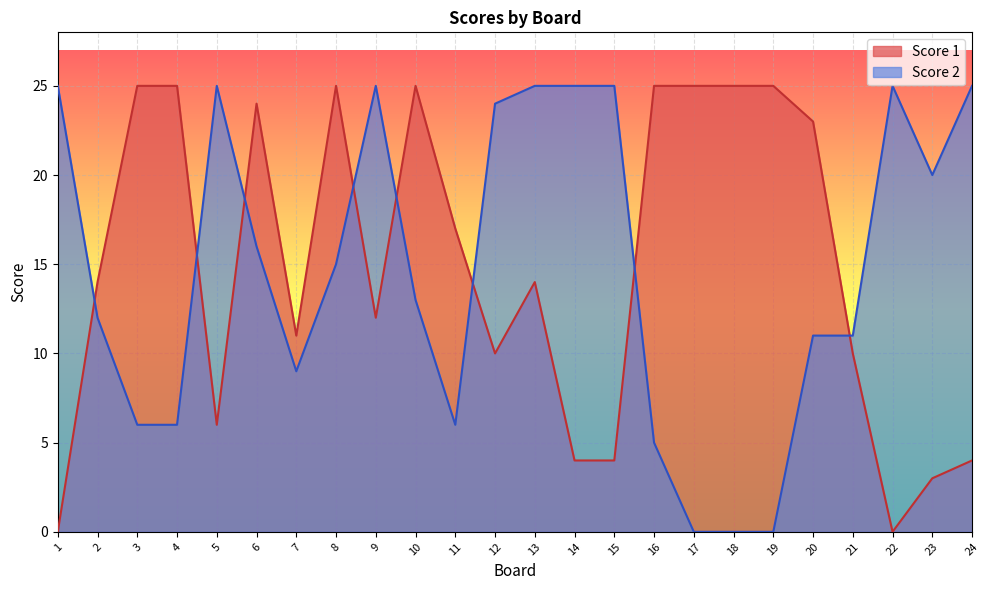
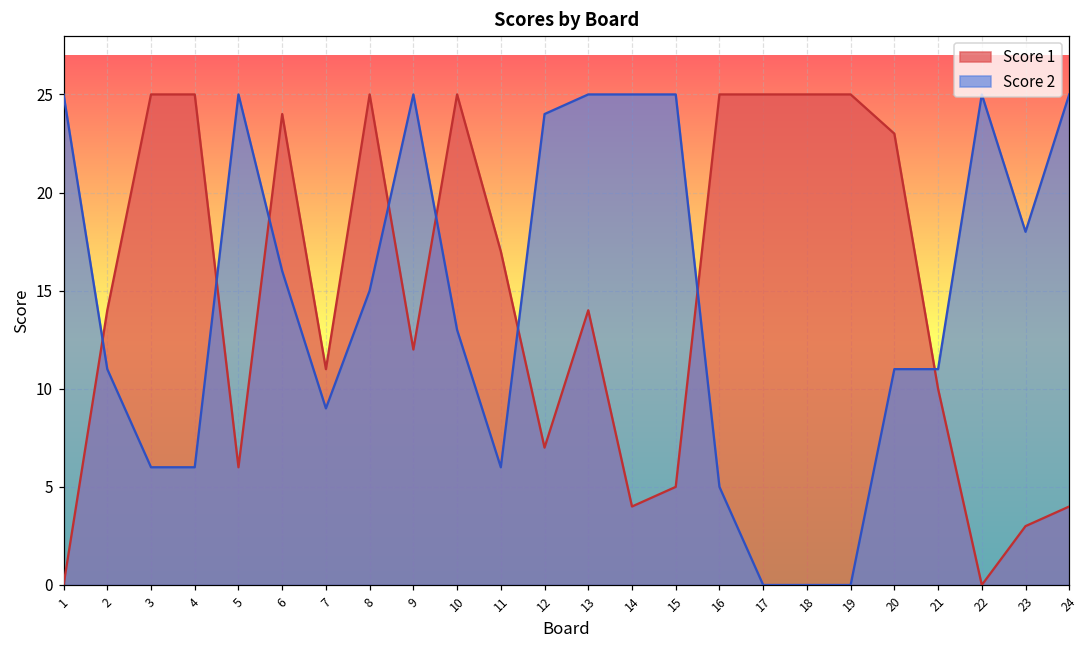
Score 2, 2: 12 -> 11
Score 1, 12: 10 -> 7
Score 1, 15: 4 -> 5
Score 2, 23: 20 -> 18
